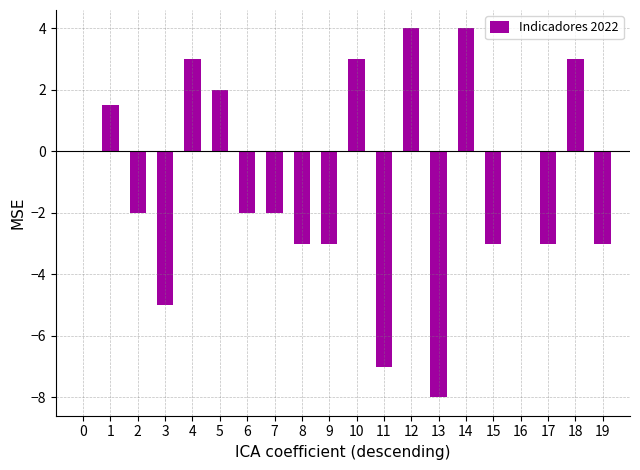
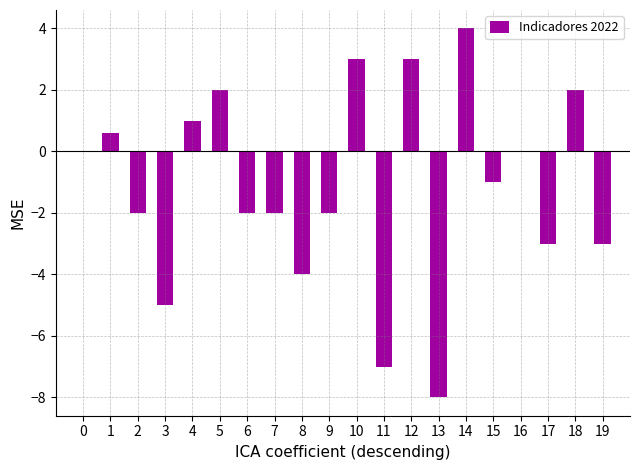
1: 1.5 -> 0.6
4: 3 -> 1
8: -3 -> -4
9: -3 -> -2
12: 4 -> 3
15: -3 -> -1
18: 3 -> 2
